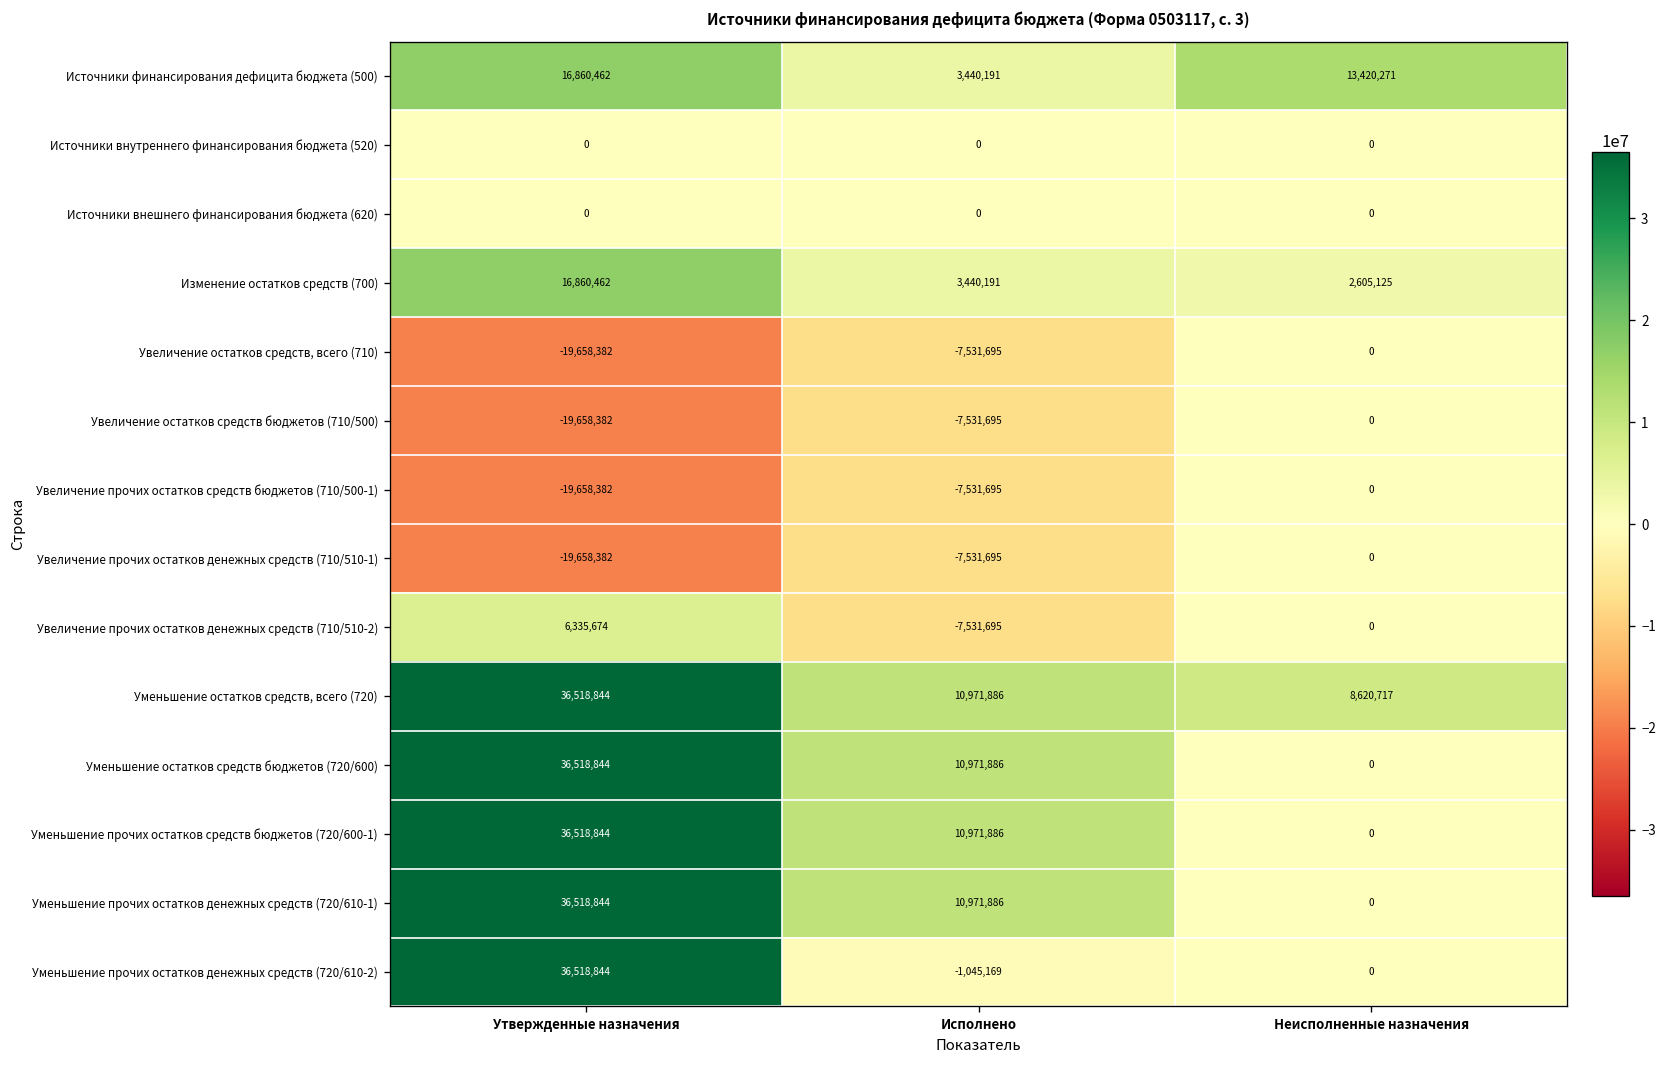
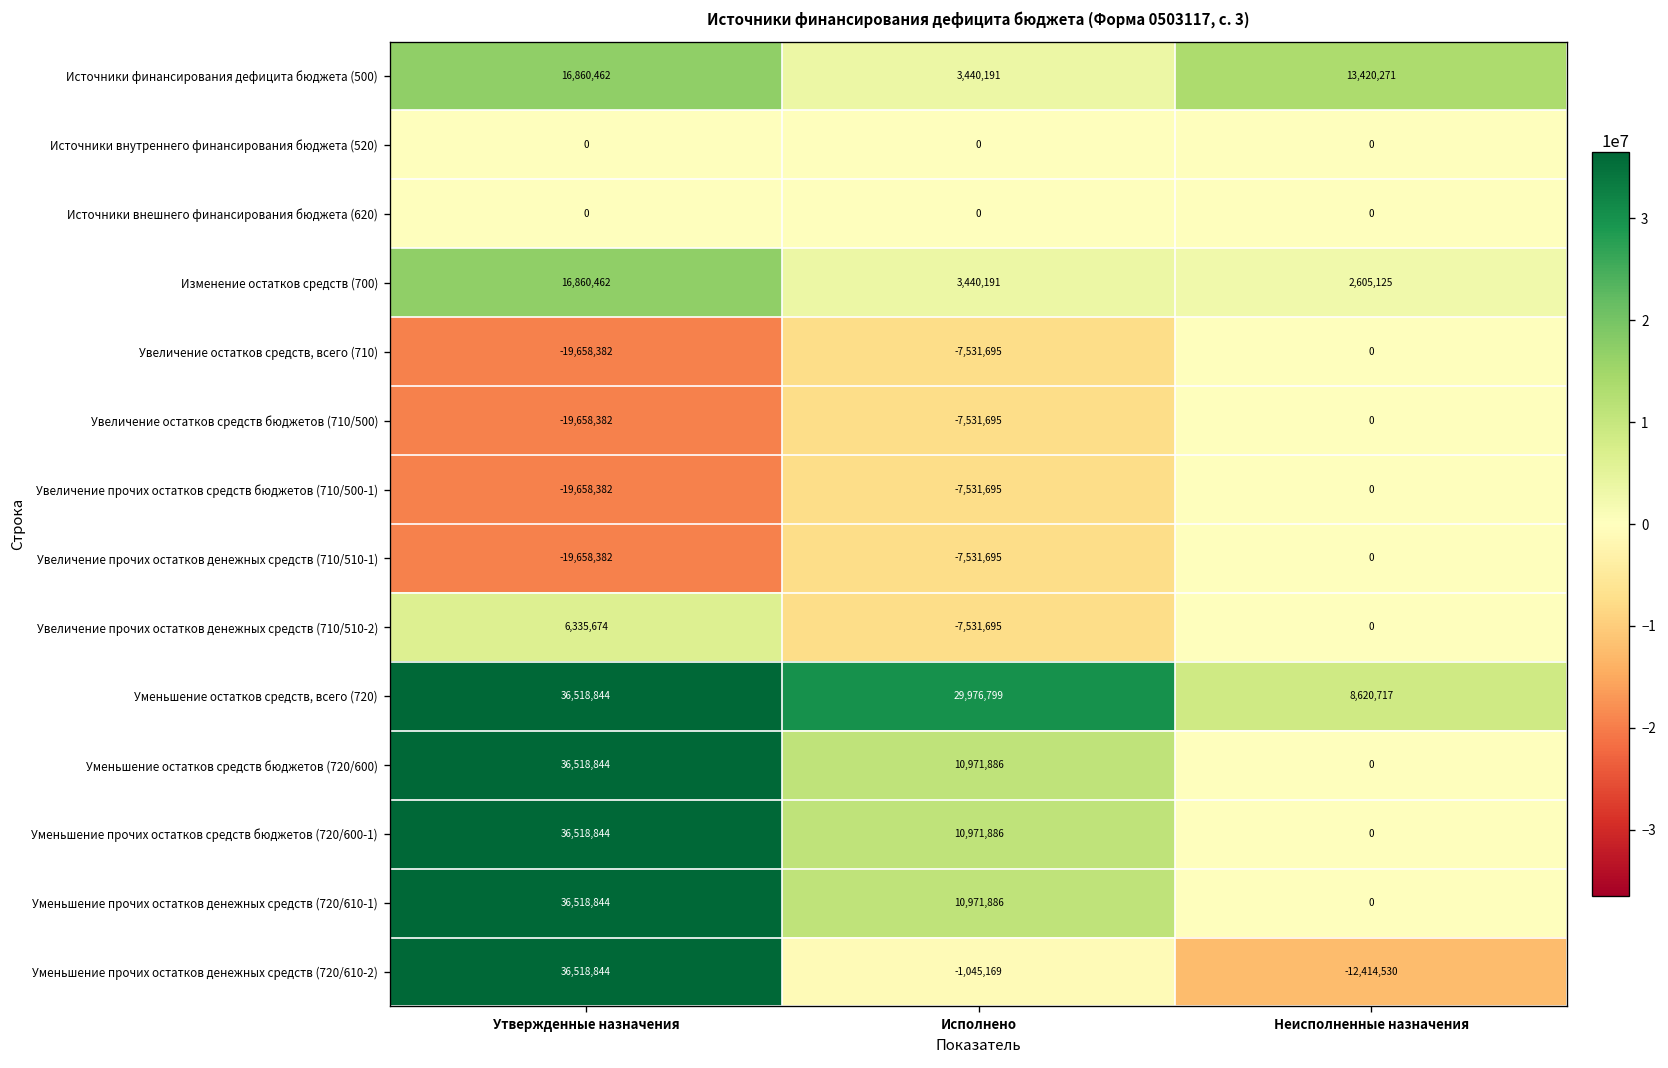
Уменьшение остатков средств, всего (720), Исполнено: 10,971,886 -> 29,976,799
Уменьшение прочих остатков денежных средств (720/610-2), Неисполненные назначения: 0 -> -12,414,530
